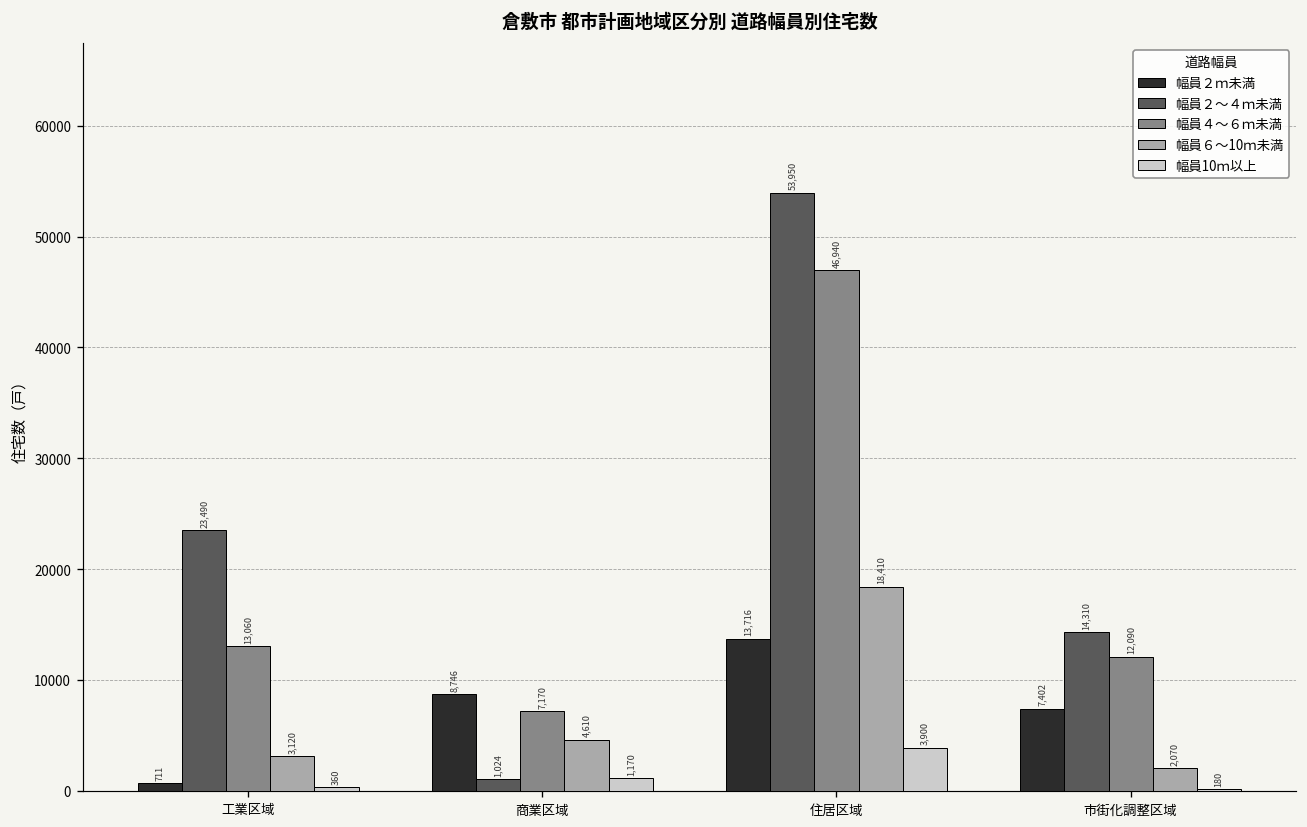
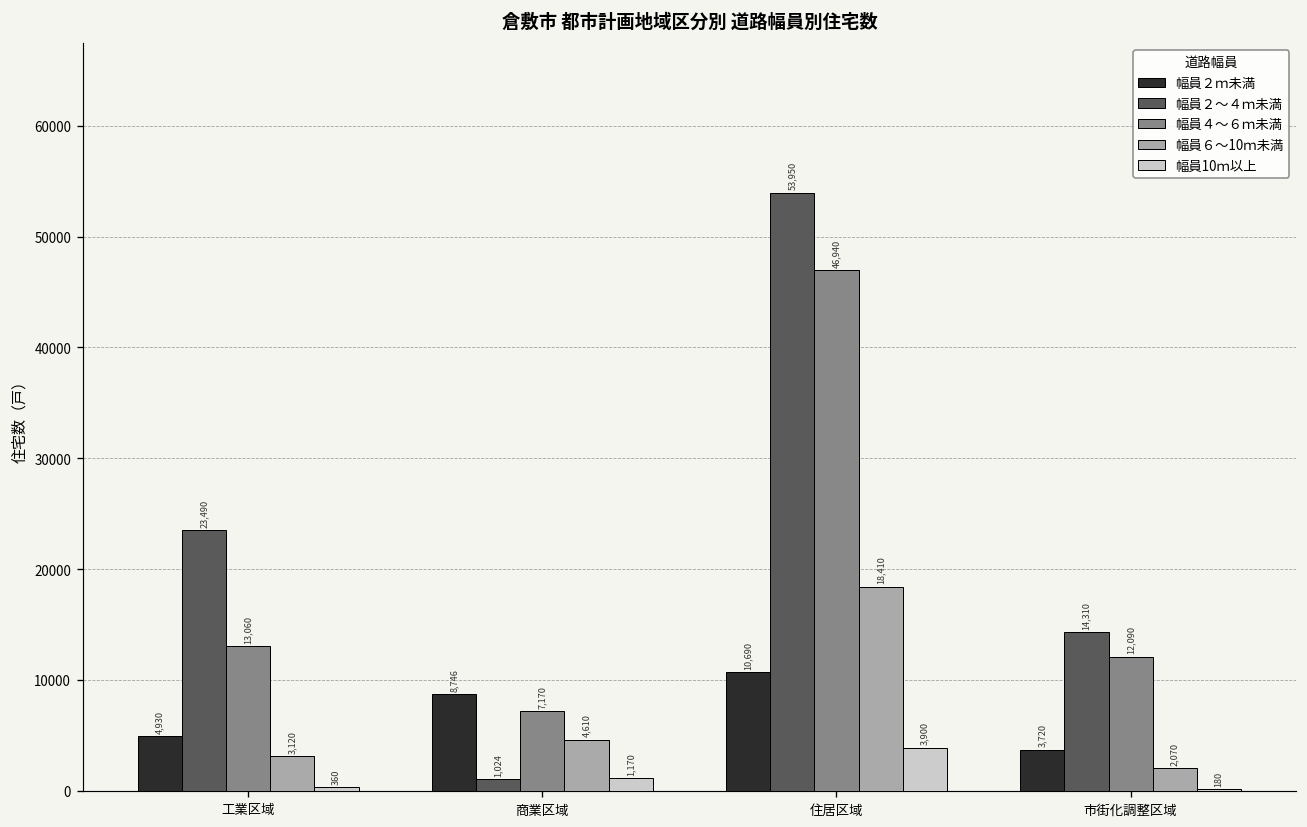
幅員２ｍ未満, 工業区域: 711 -> 4,930
幅員２ｍ未満, 住居区域: 13,716 -> 10,690
幅員２ｍ未満, 市街化調整区域: 7,402 -> 3,720
